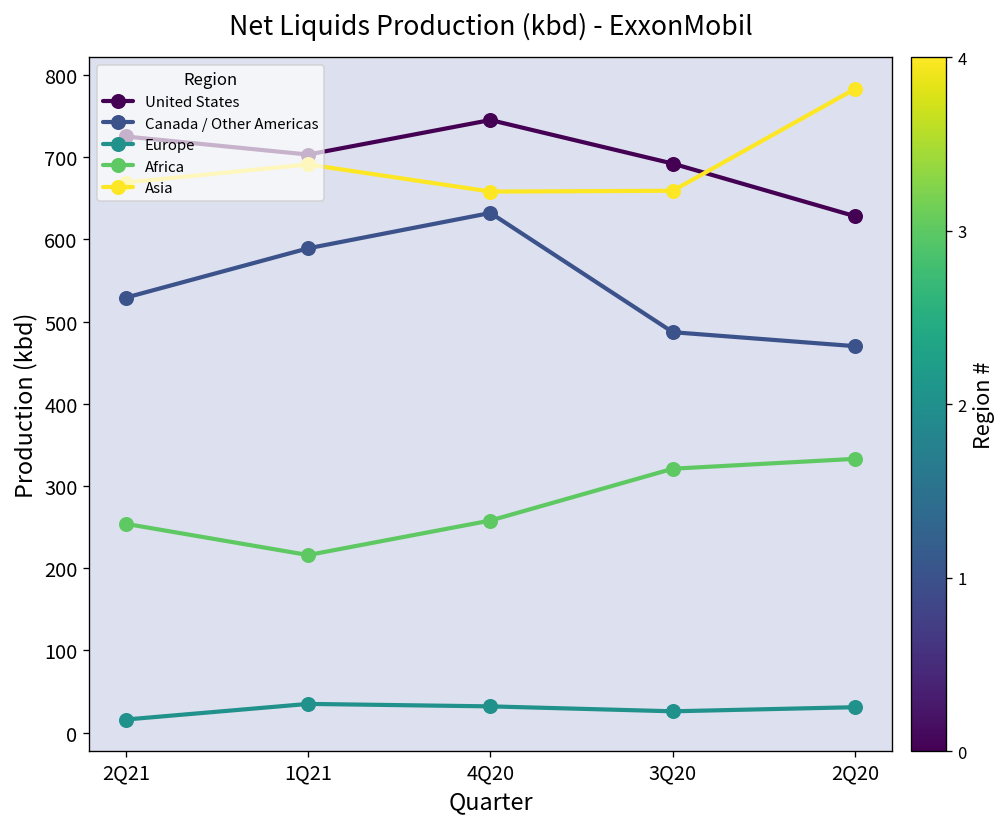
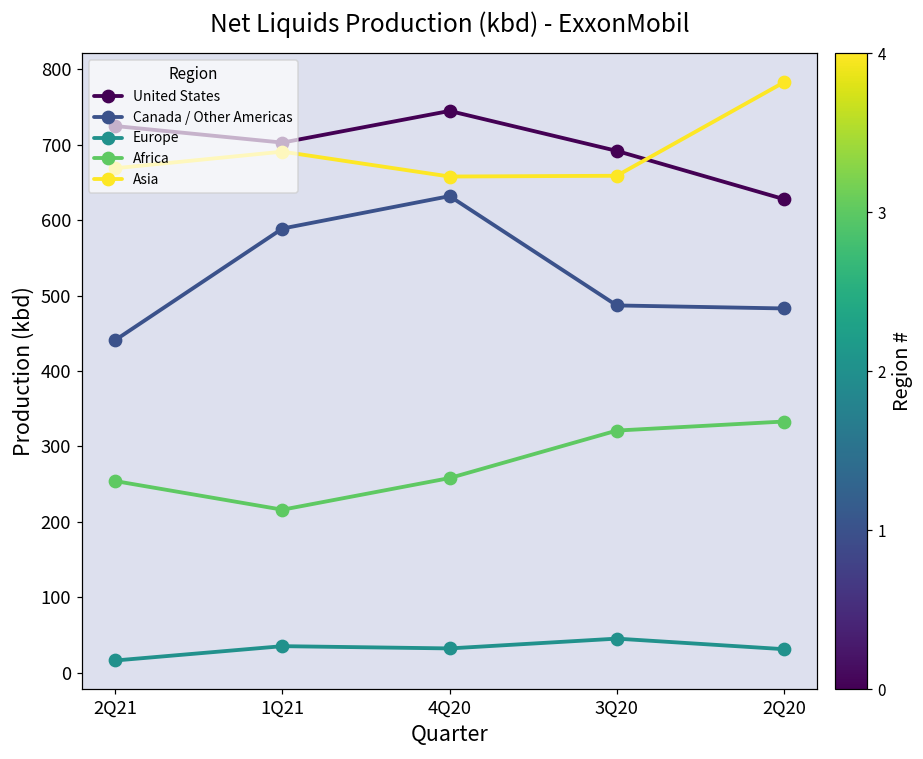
Canada / Other Americas, 2Q21: 530 -> 440
Europe, 3Q20: 30 -> 50
Canada / Other Americas, 2Q20: 470 -> 480
